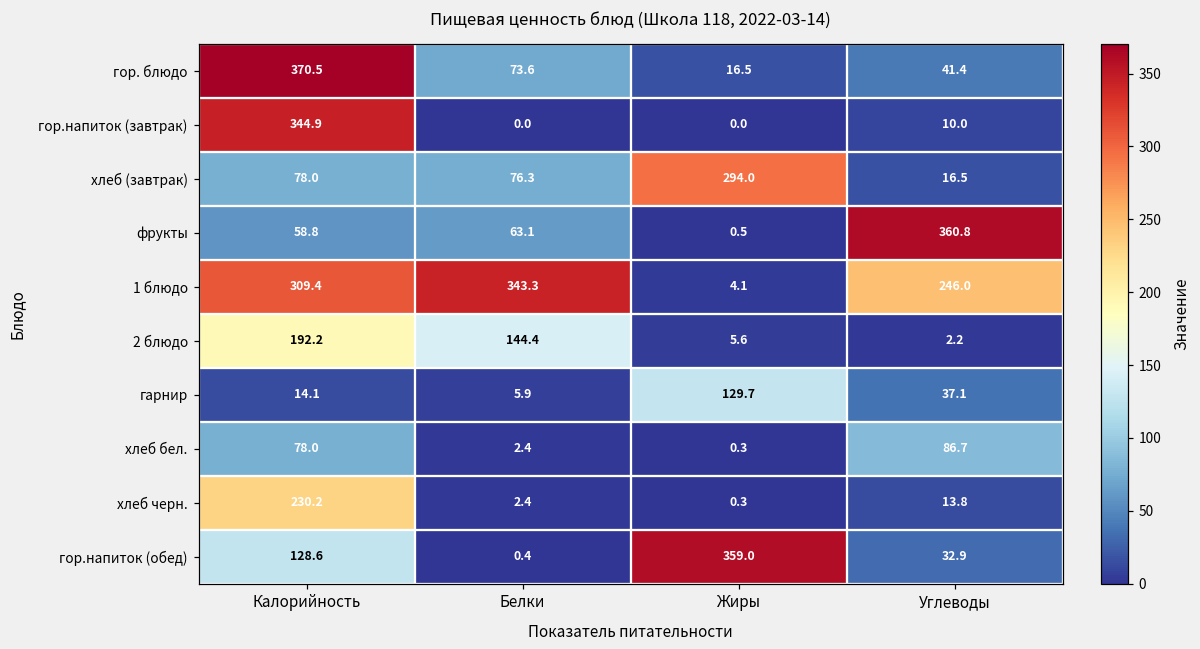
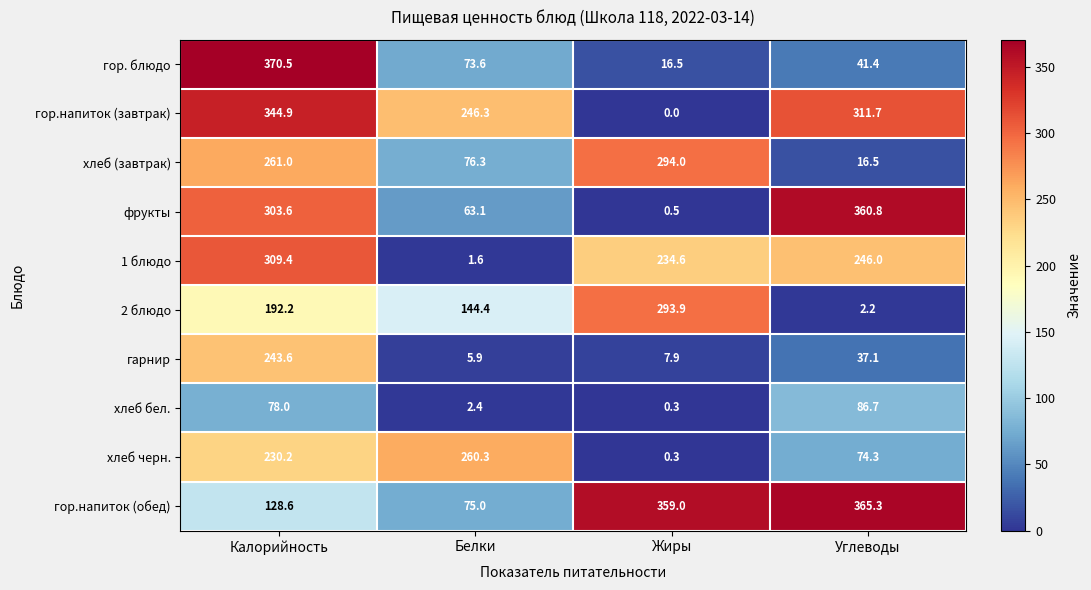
гор.напиток (завтрак), Белки: 0.0 -> 246.3
гор.напиток (завтрак), Углеводы: 10.0 -> 311.7
хлеб (завтрак), Калорийность: 78.0 -> 261.0
фрукты, Калорийность: 58.8 -> 303.6
1 блюдо, Белки: 343.3 -> 1.6
1 блюдо, Жиры: 4.1 -> 234.6
2 блюдо, Жиры: 5.6 -> 293.9
гарнир, Калорийность: 14.1 -> 243.6
гарнир, Жиры: 129.7 -> 7.9
хлеб черн., Белки: 2.4 -> 260.3
хлеб черн., Углеводы: 13.8 -> 74.3
гор.напиток (обед), Белки: 0.4 -> 75.0
гор.напиток (обед), Углеводы: 32.9 -> 365.3
